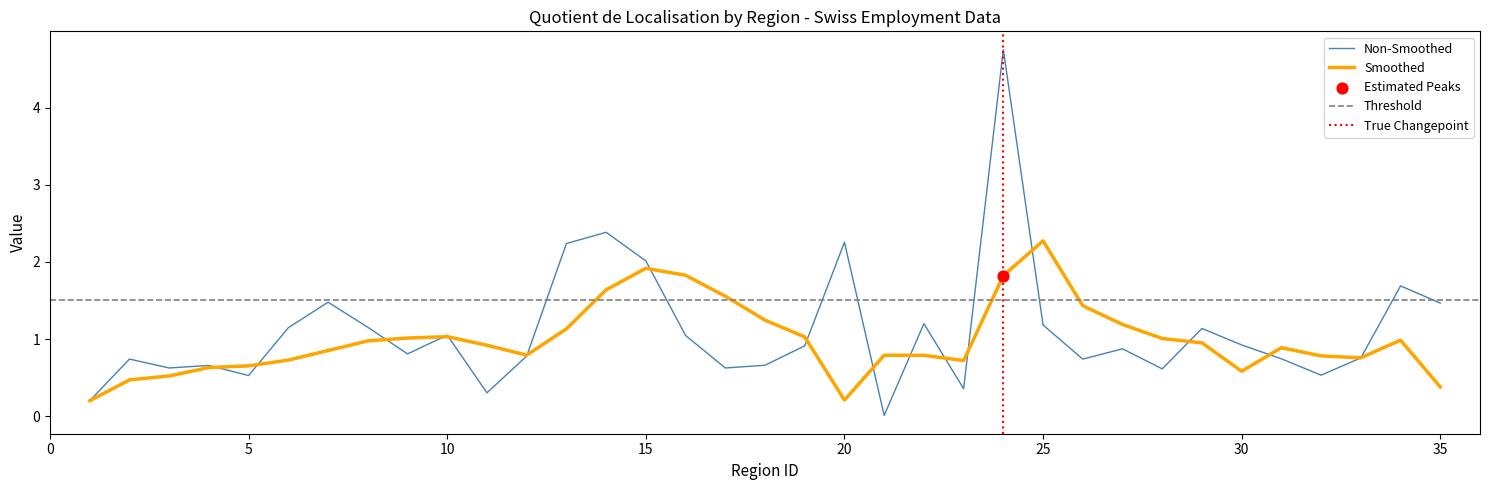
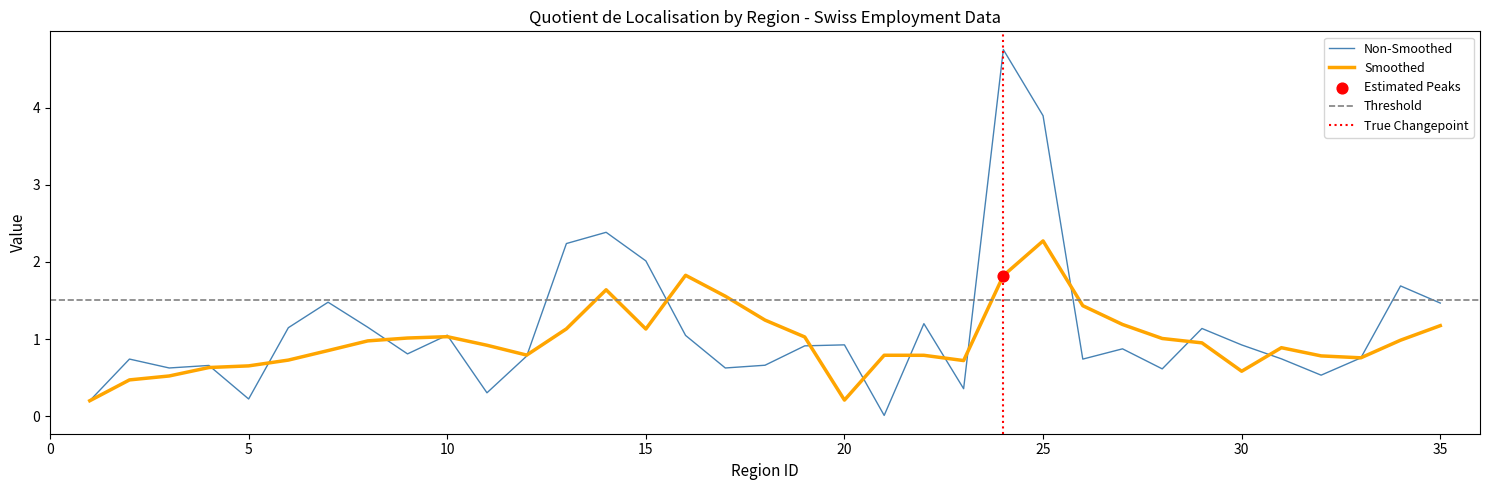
Non-Smoothed, 5: 0.5 -> 0.2
Smoothed, 15: 1.9 -> 1.1
Non-Smoothed, 20: 2.3 -> 0.9
Non-Smoothed, 25: 1.2 -> 3.9
Smoothed, 35: 0.4 -> 1.2
